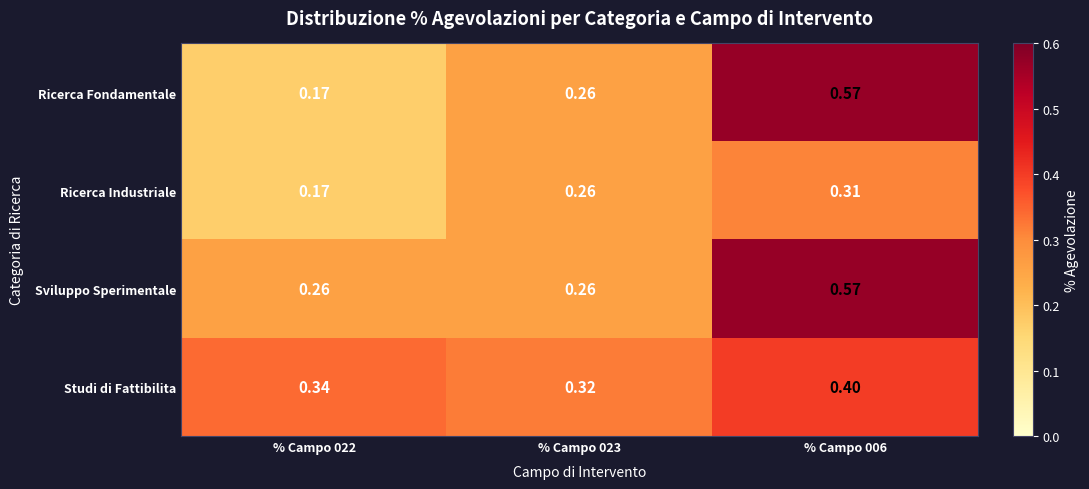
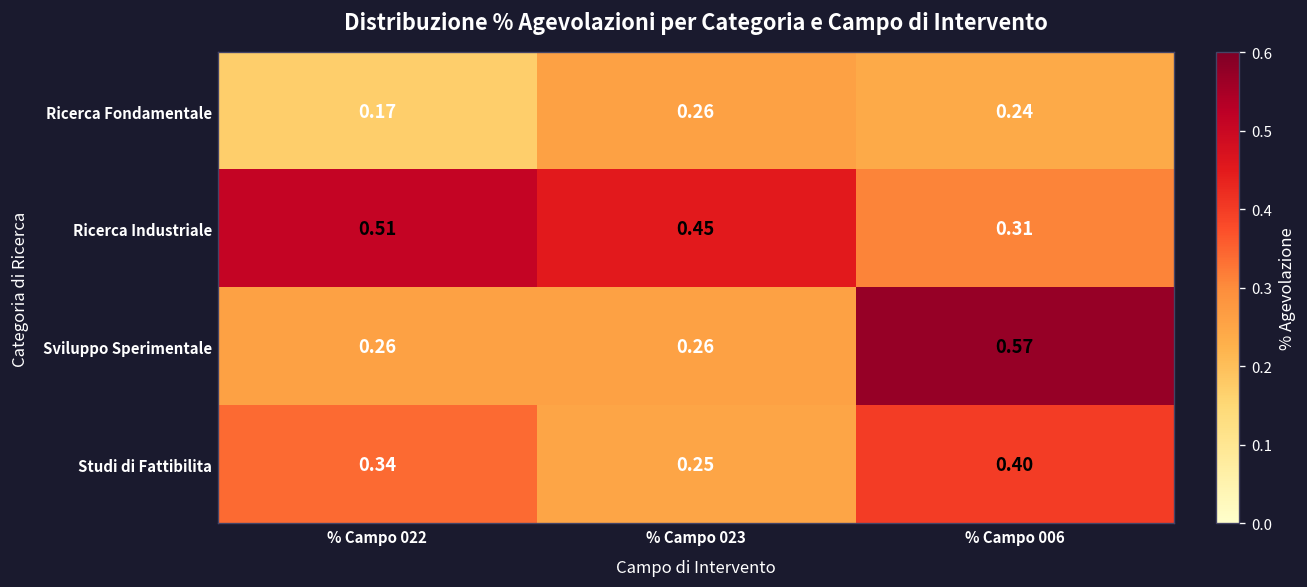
Ricerca Fondamentale, % Campo 006: 0.57 -> 0.24
Ricerca Industriale, % Campo 022: 0.17 -> 0.51
Ricerca Industriale, % Campo 023: 0.26 -> 0.45
Studi di Fattibilita, % Campo 023: 0.32 -> 0.25
